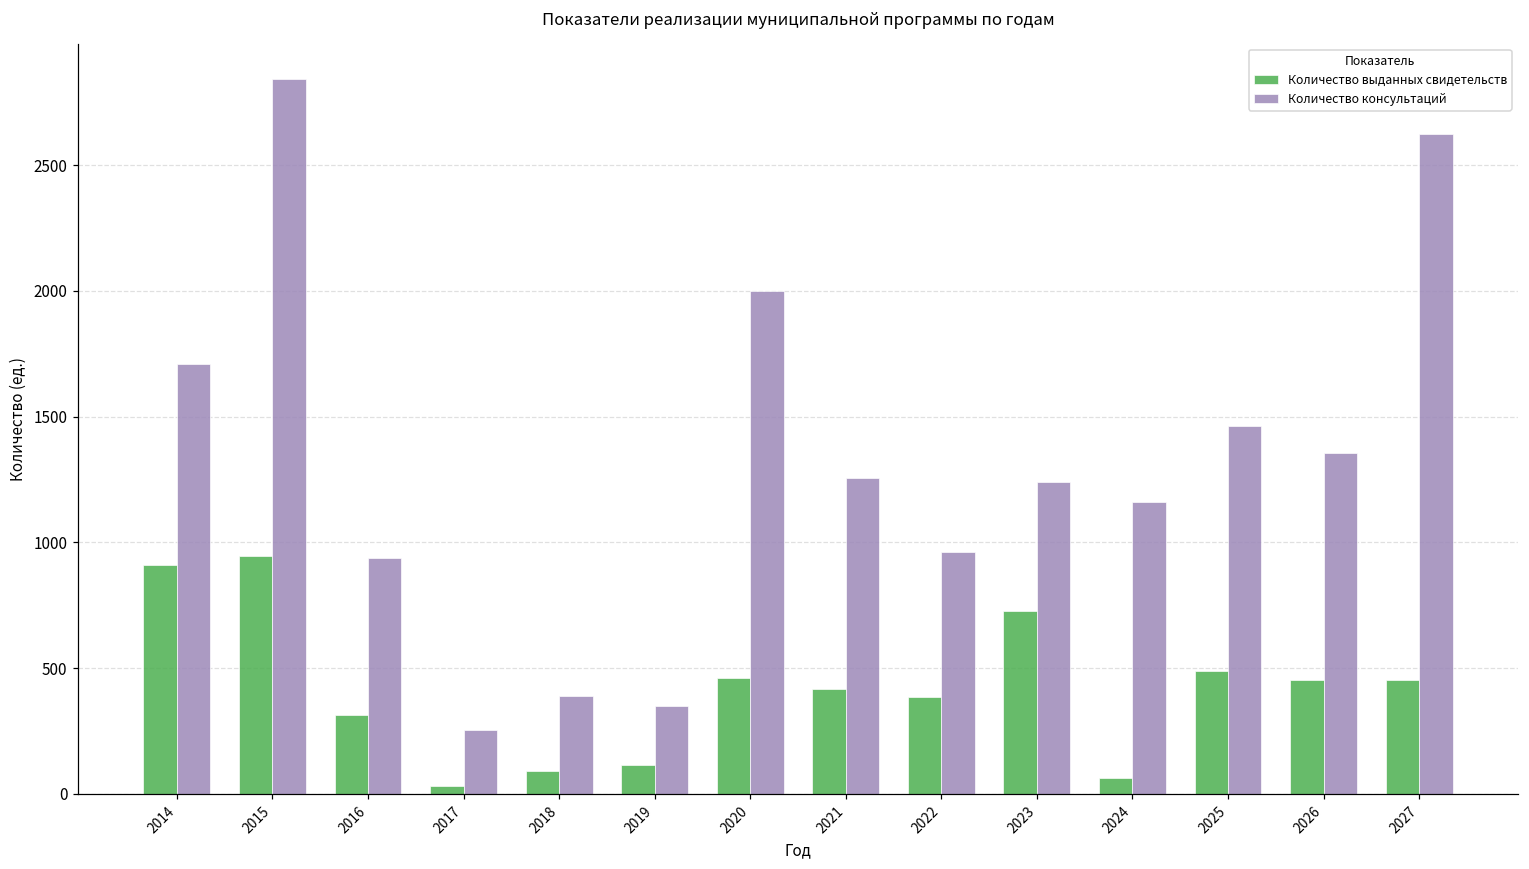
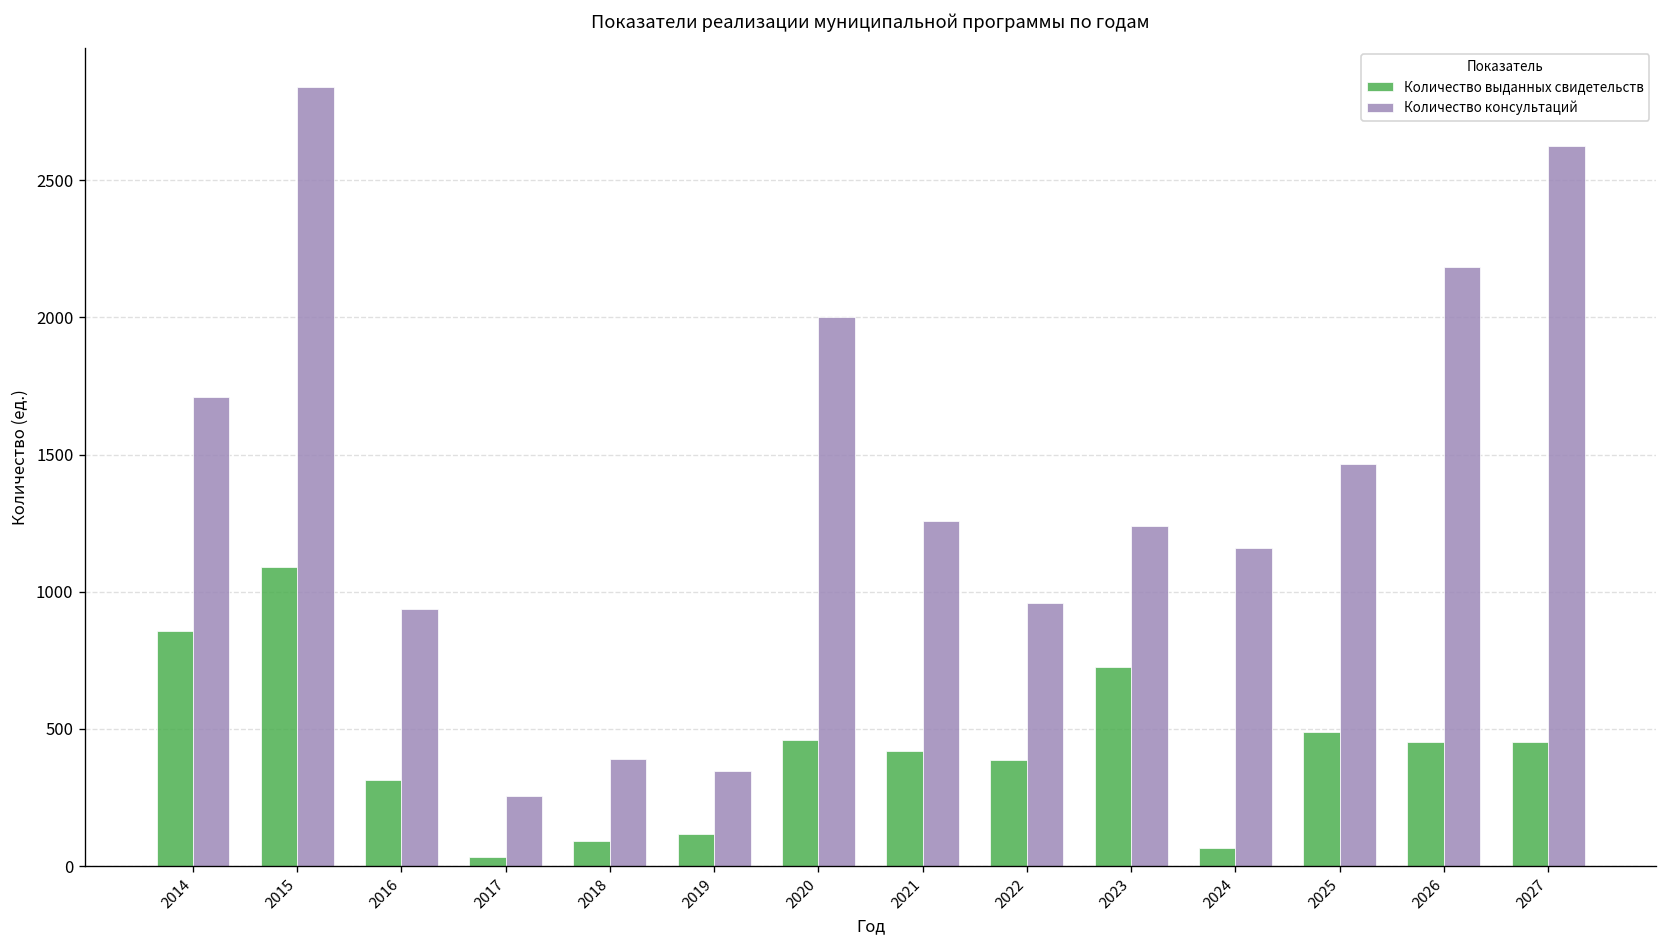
Количество выданных свидетельств, 2014: 910 -> 860
Количество выданных свидетельств, 2015: 950 -> 1090
Количество консультаций, 2026: 1360 -> 2190
